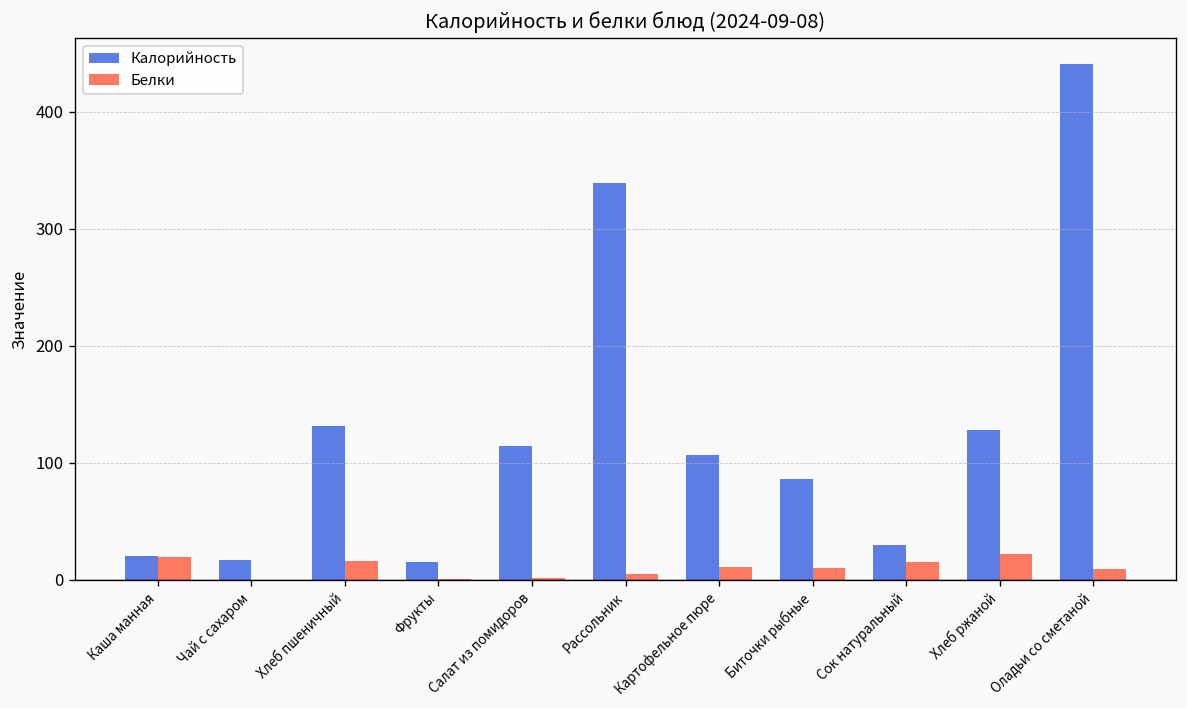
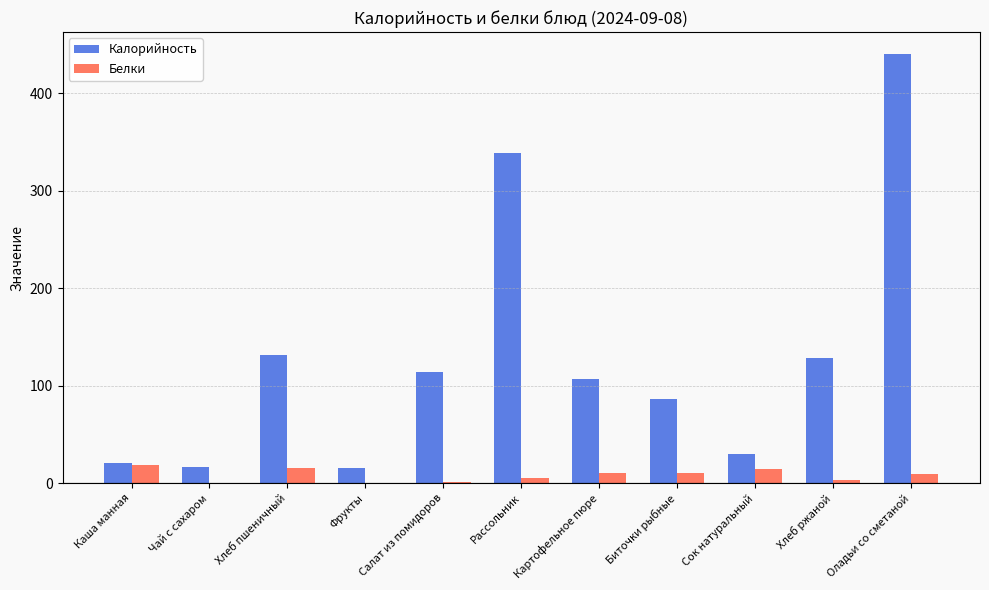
Белки, Хлеб ржаной: 20 -> 0
